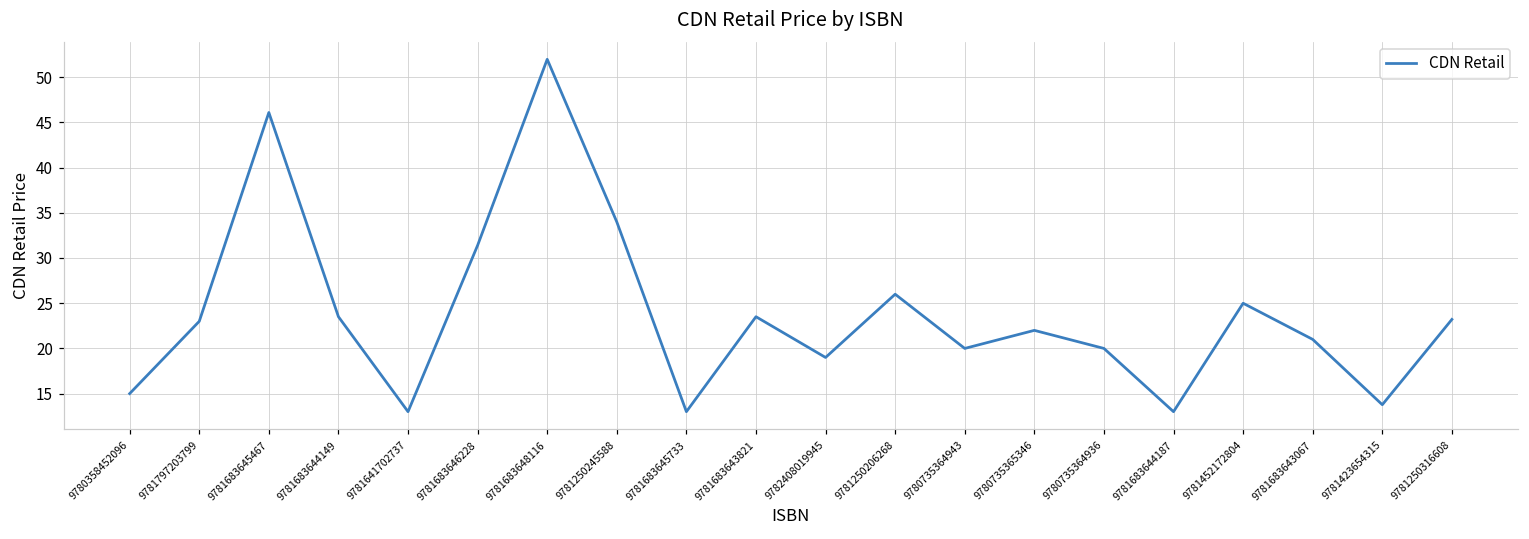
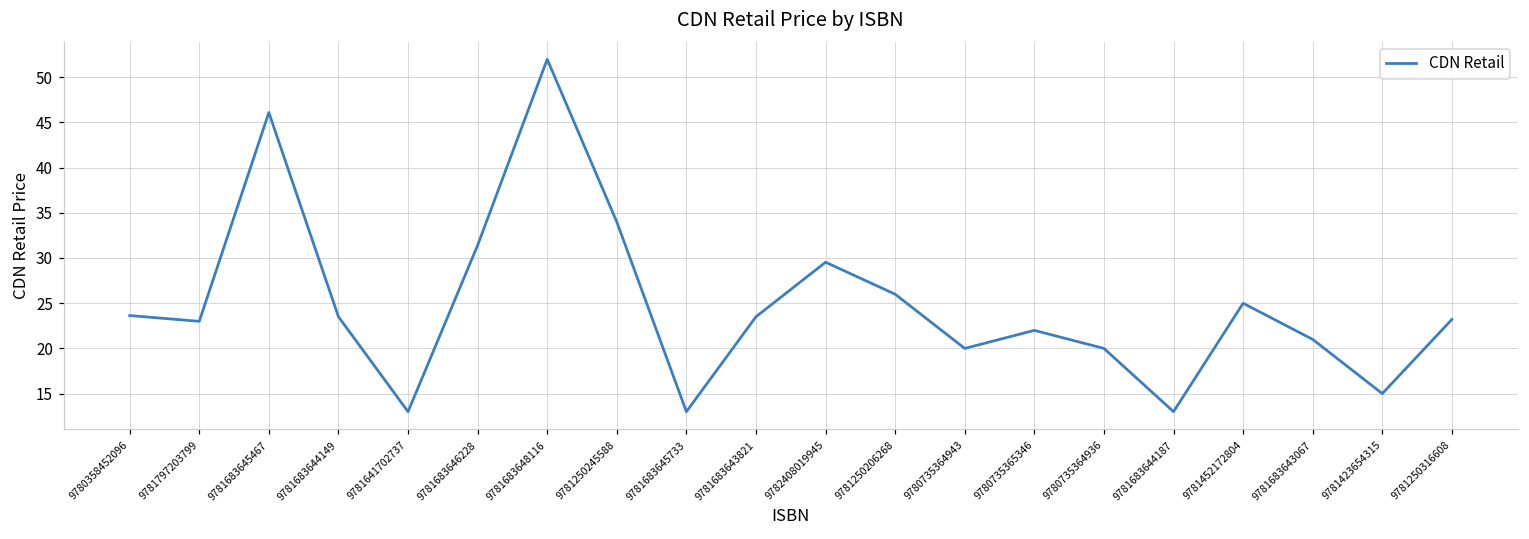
9780358452096: 15 -> 24
9782408019945: 19 -> 30
9781423654315: 14 -> 15
